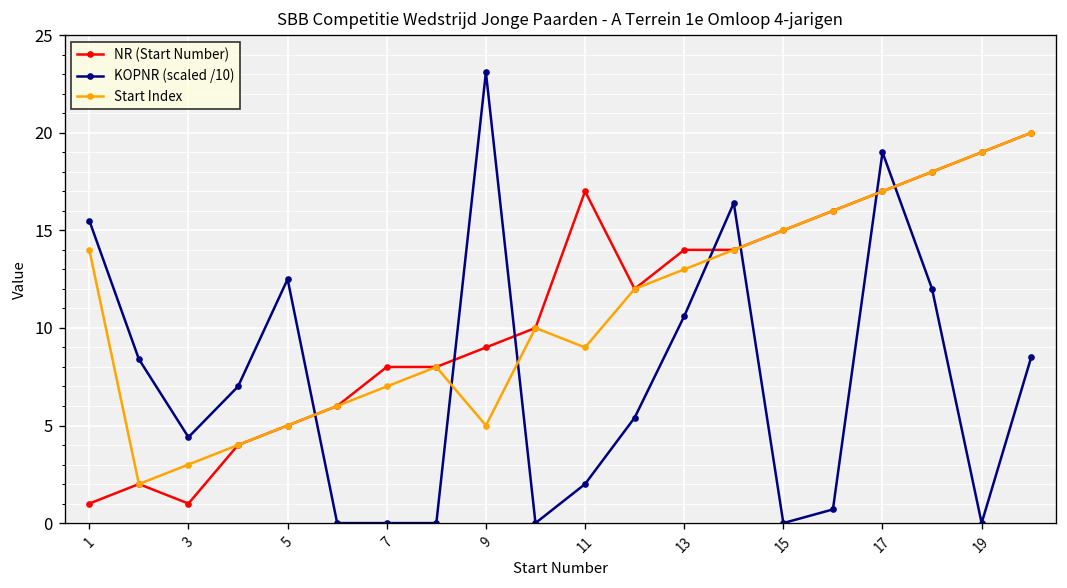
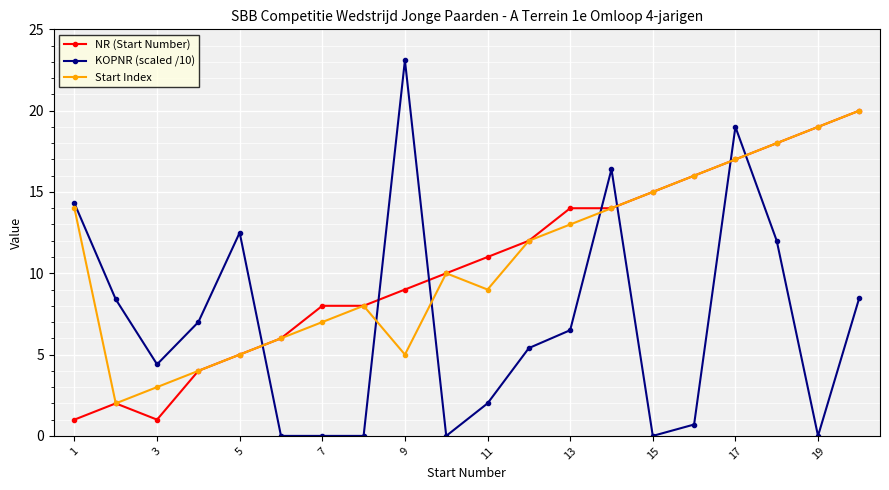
KOPNR (scaled /10), 1: 15.5 -> 14.3
NR (Start Number), 11: 17 -> 11
KOPNR (scaled /10), 13: 10.6 -> 6.5
